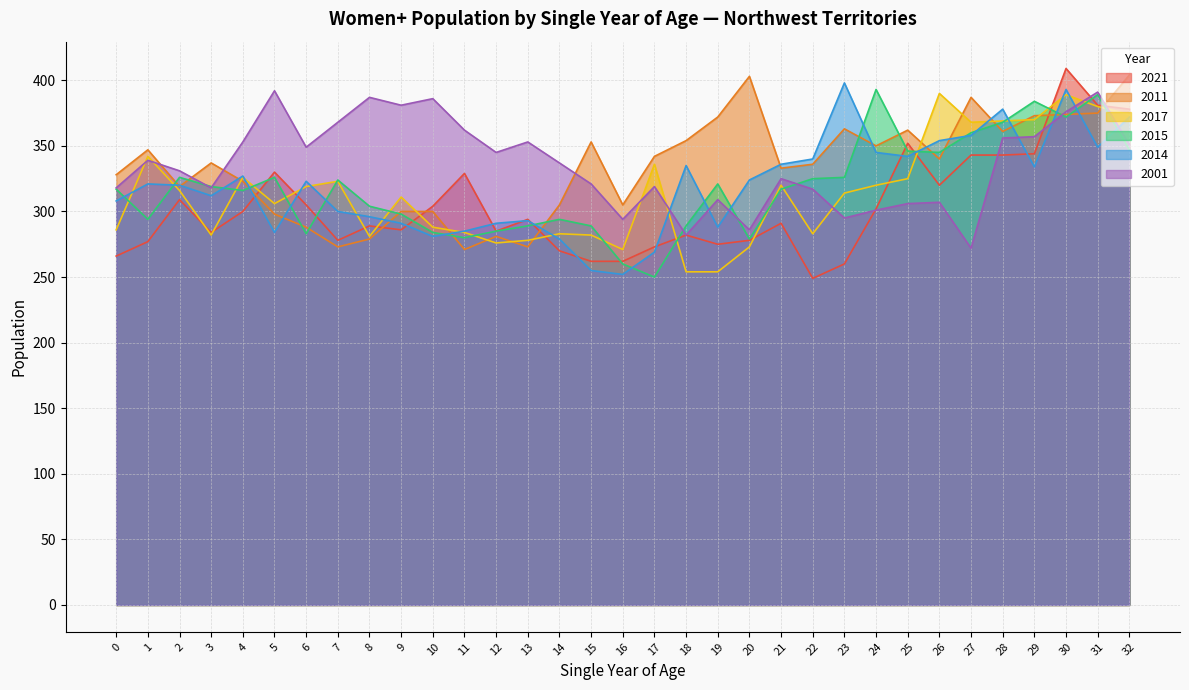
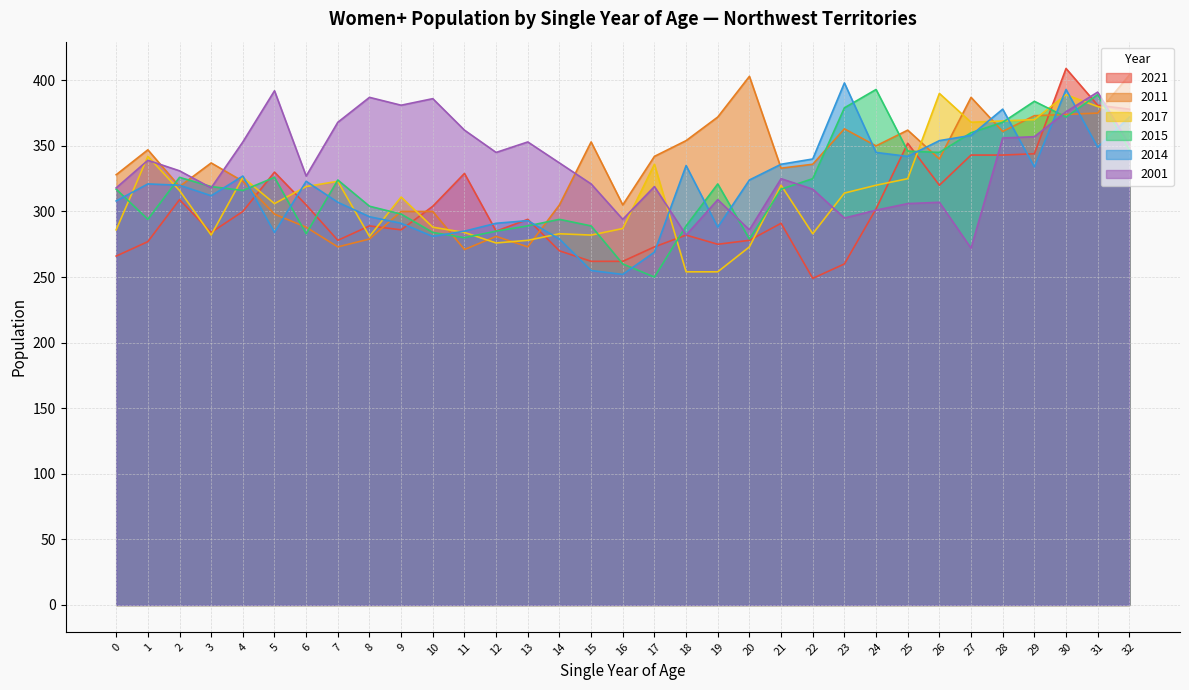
2001, 6: 349 -> 327
2014, 7: 300 -> 307
2017, 16: 271 -> 287
2015, 23: 326 -> 379
